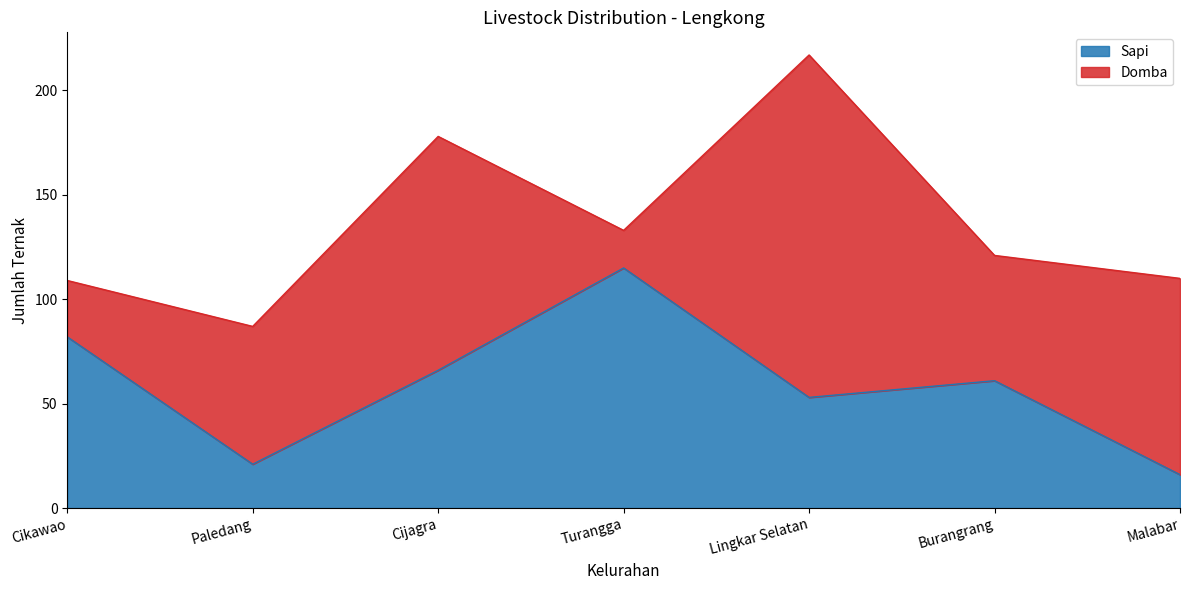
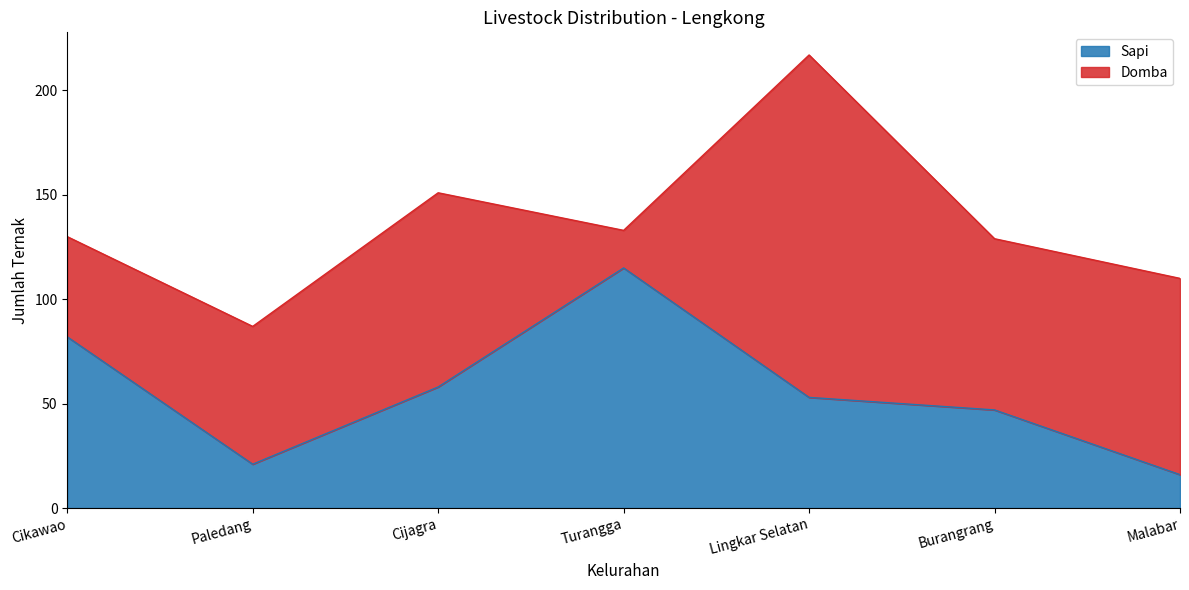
Domba, Cikawao: 27 -> 48
Sapi, Cijagra: 66 -> 58
Domba, Cijagra: 112 -> 93
Sapi, Burangrang: 61 -> 47
Domba, Burangrang: 60 -> 82
